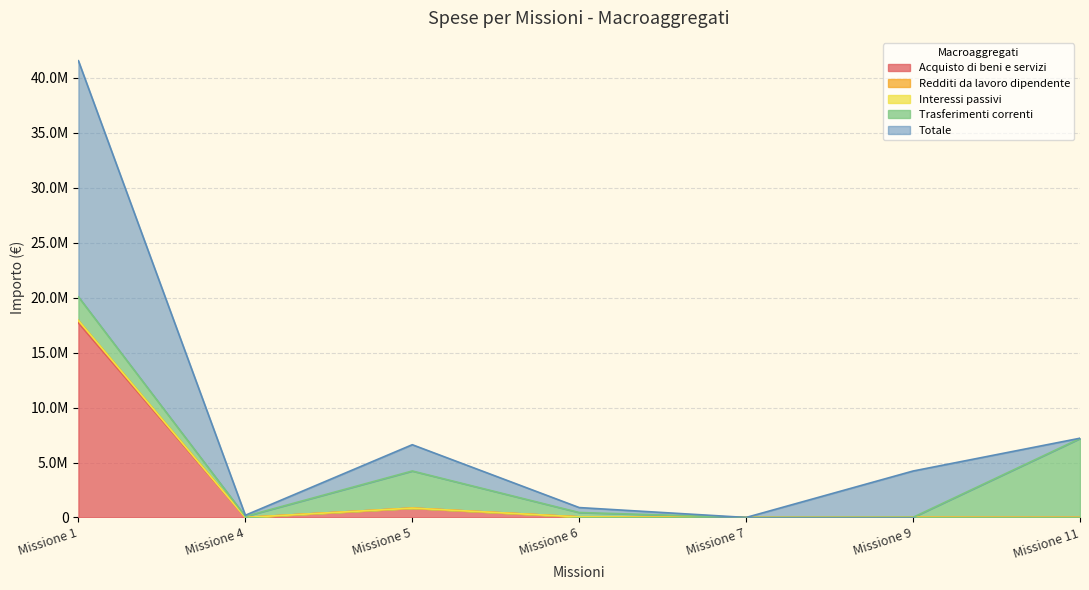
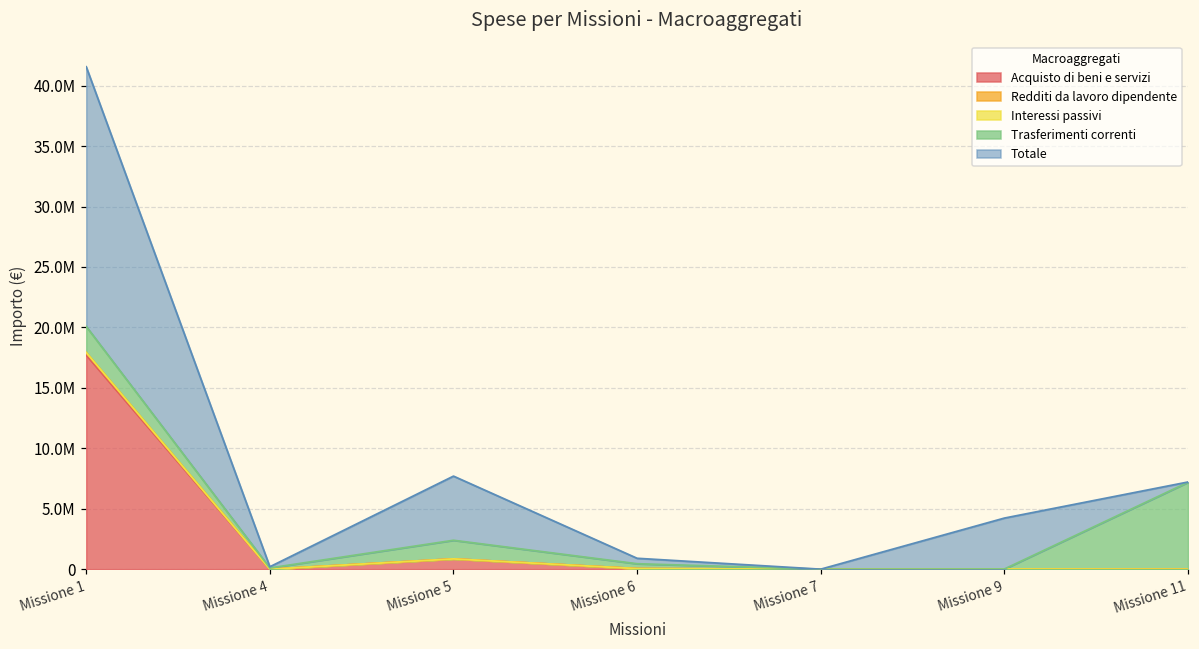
Trasferimenti correnti, Missione 5: 3400000 -> 1500000
Totale, Missione 5: 2400000 -> 5300000
